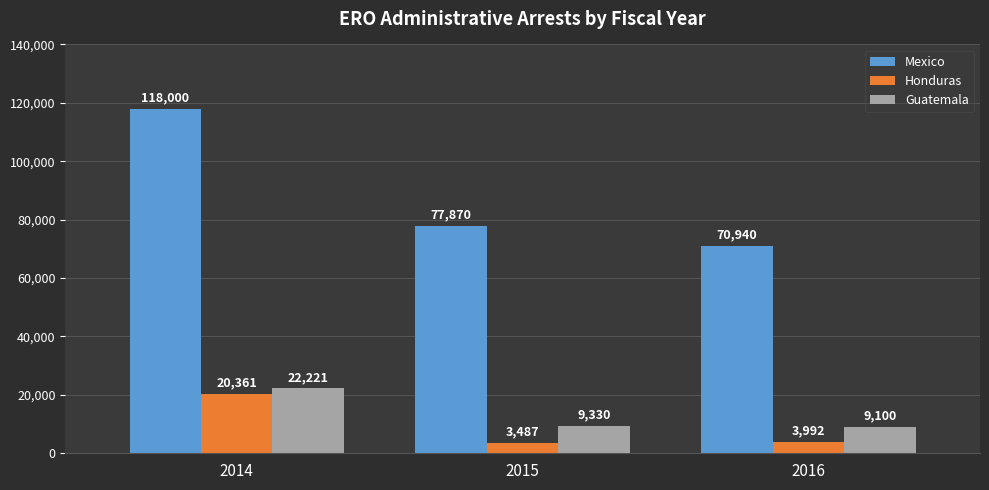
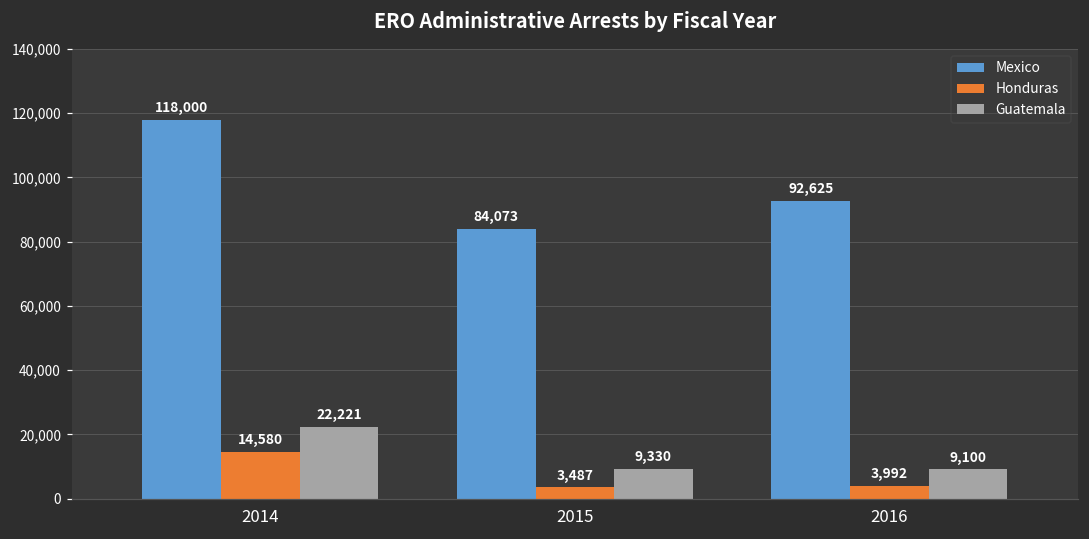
Honduras, 2014: 20,361 -> 14,580
Mexico, 2015: 77,870 -> 84,073
Mexico, 2016: 70,940 -> 92,625
